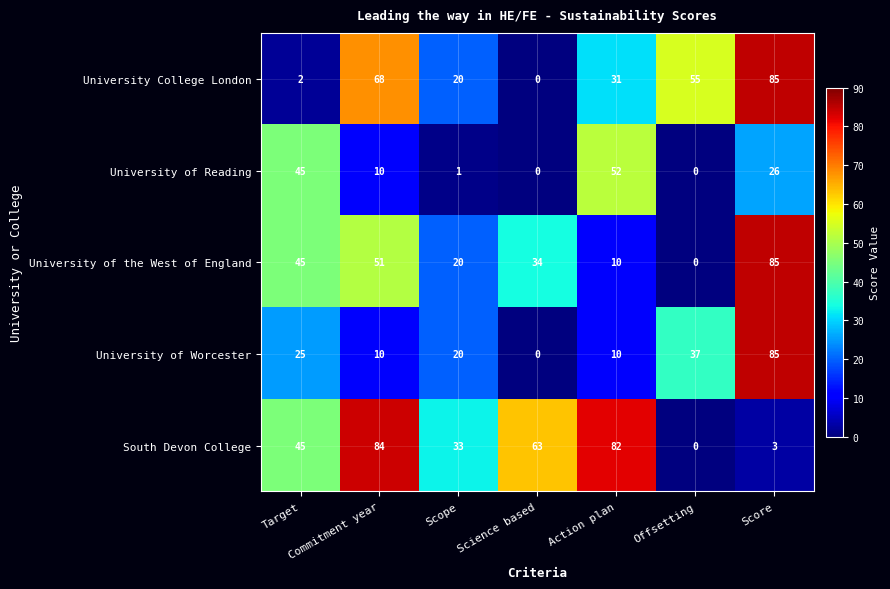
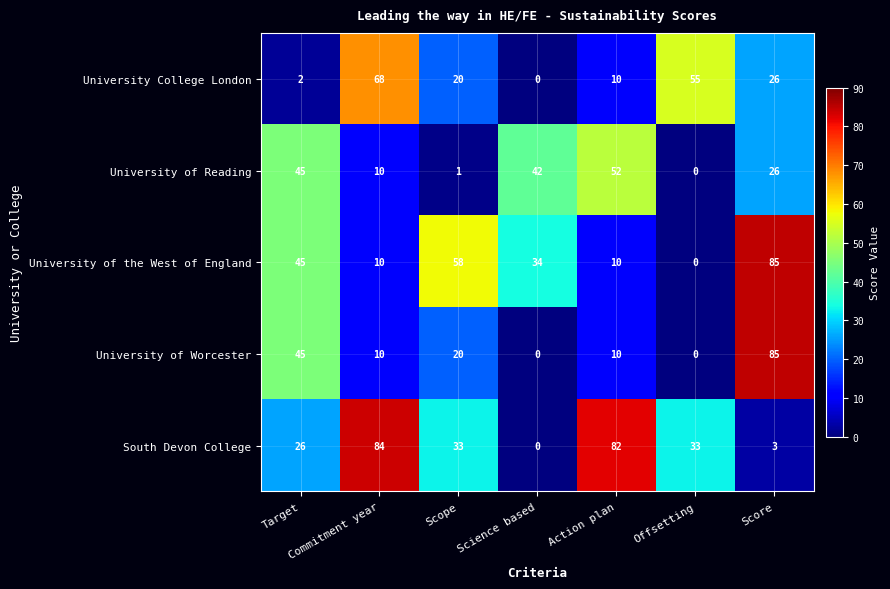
University College London, Action plan: 31 -> 10
University College London, Score: 85 -> 26
University of Reading, Science based: 0 -> 42
University of the West of England, Commitment year: 51 -> 10
University of the West of England, Scope: 20 -> 58
University of Worcester, Target: 25 -> 45
University of Worcester, Offsetting: 37 -> 0
South Devon College, Target: 45 -> 26
South Devon College, Science based: 63 -> 0
South Devon College, Offsetting: 0 -> 33
